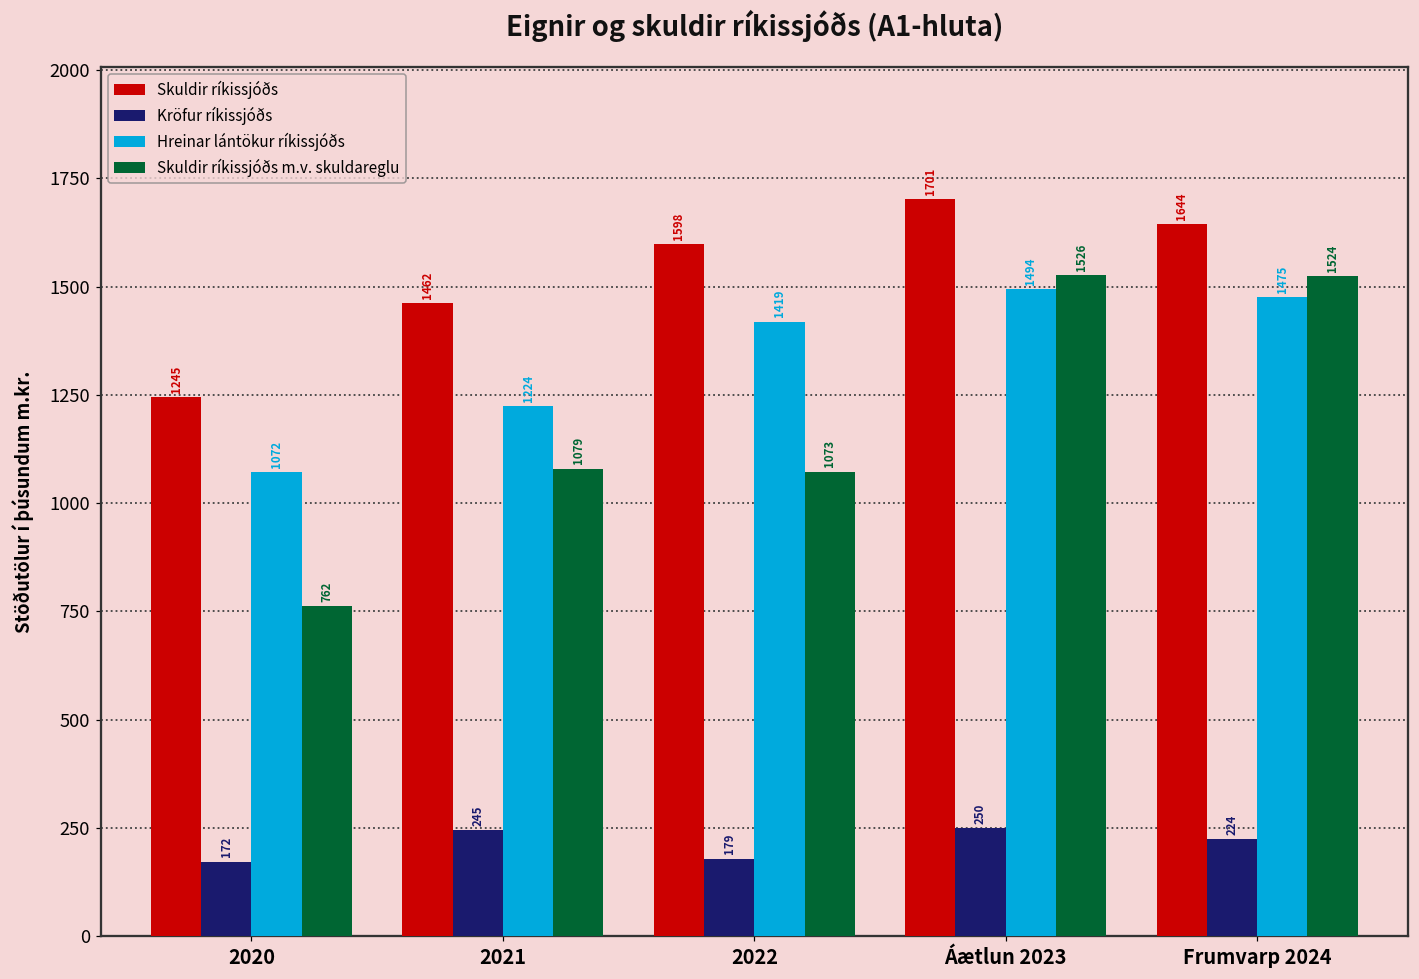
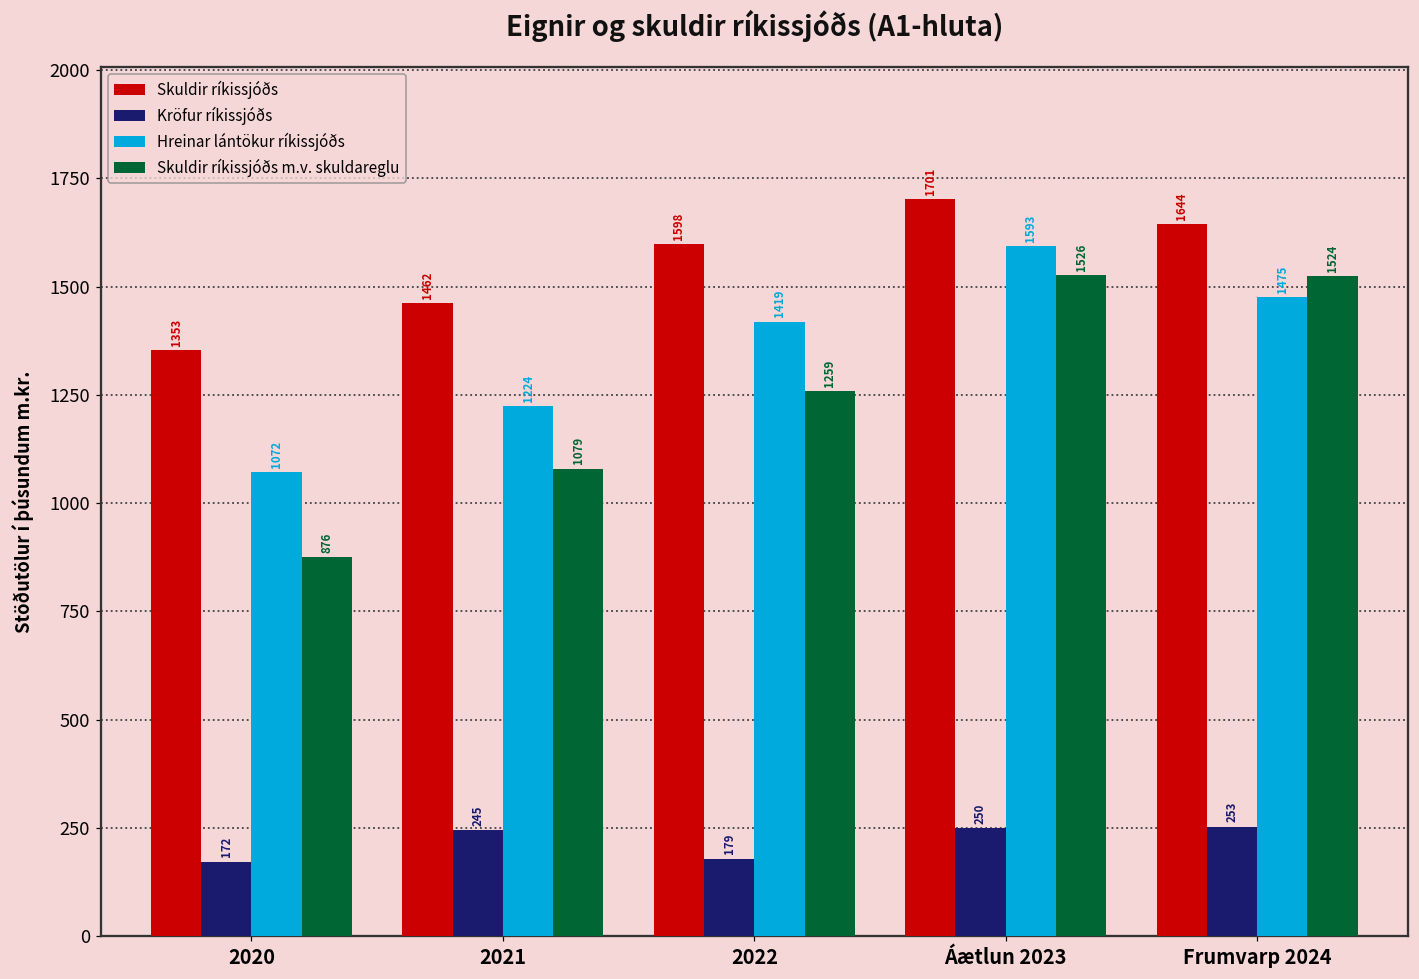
Skuldir ríkissjóðs, 2020: 1245 -> 1353
Skuldir ríkissjóðs m.v. skuldareglu, 2020: 762 -> 876
Skuldir ríkissjóðs m.v. skuldareglu, 2022: 1073 -> 1259
Hreinar lántökur ríkissjóðs, Áætlun 2023: 1494 -> 1593
Kröfur ríkissjóðs, Frumvarp 2024: 224 -> 253
